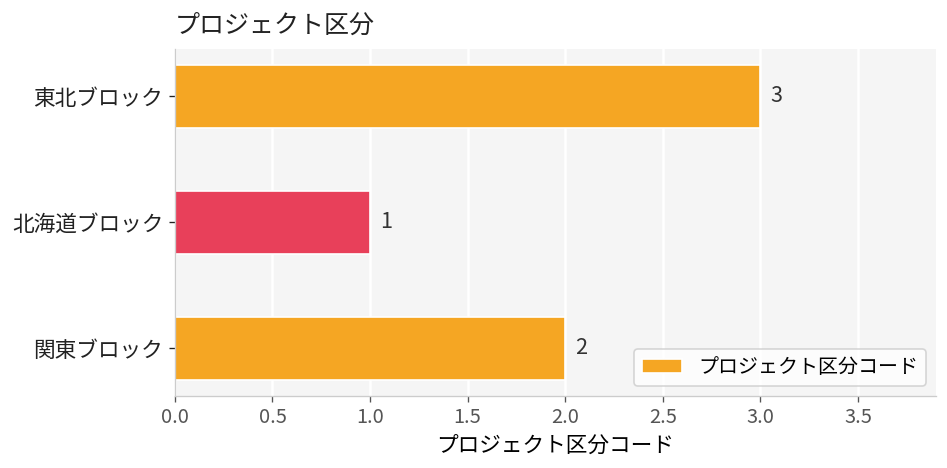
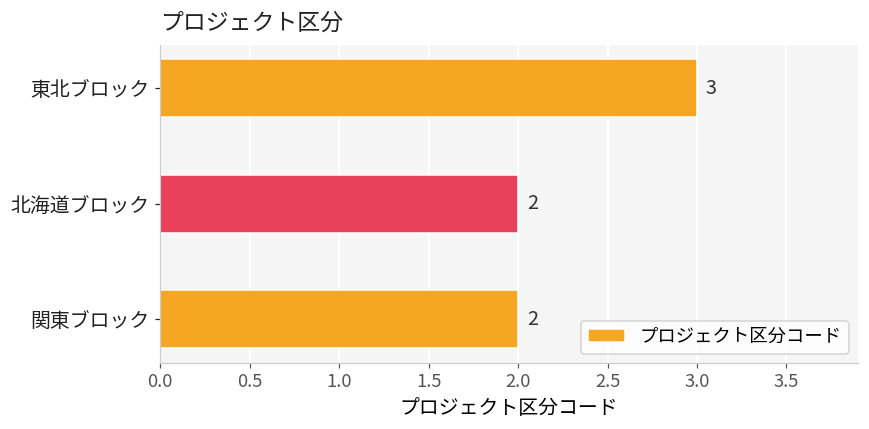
北海道ブロック: 1 -> 2
